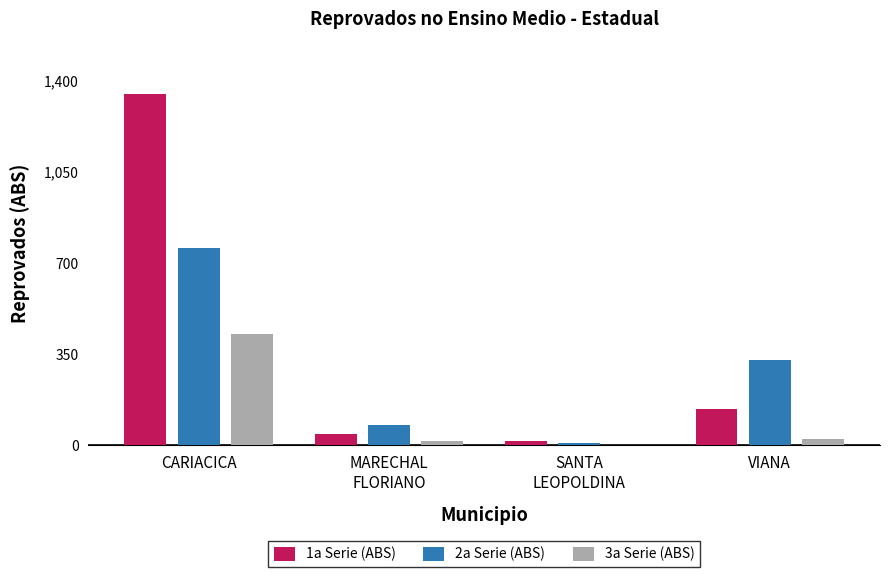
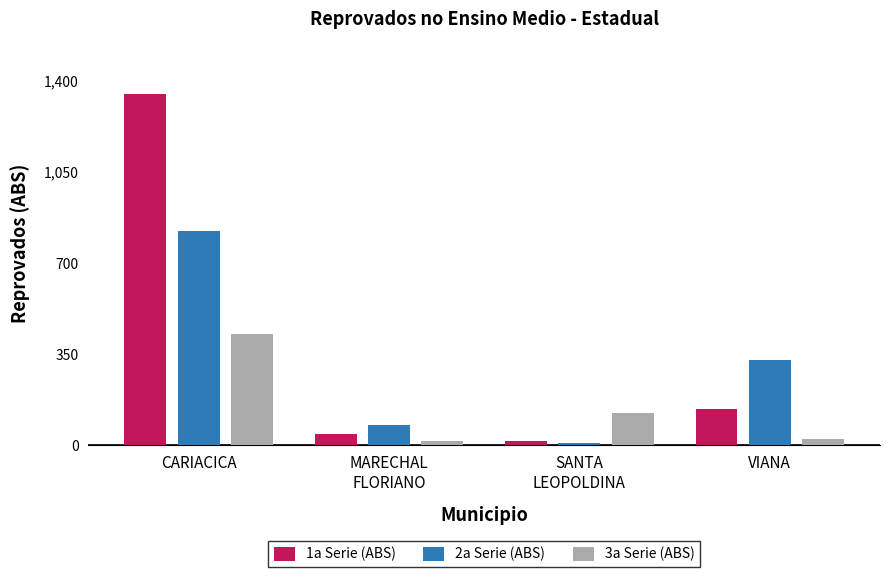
2a Serie (ABS), CARIACICA: 760 -> 820
3a Serie (ABS), SANTA LEOPOLDINA: 0 -> 130
